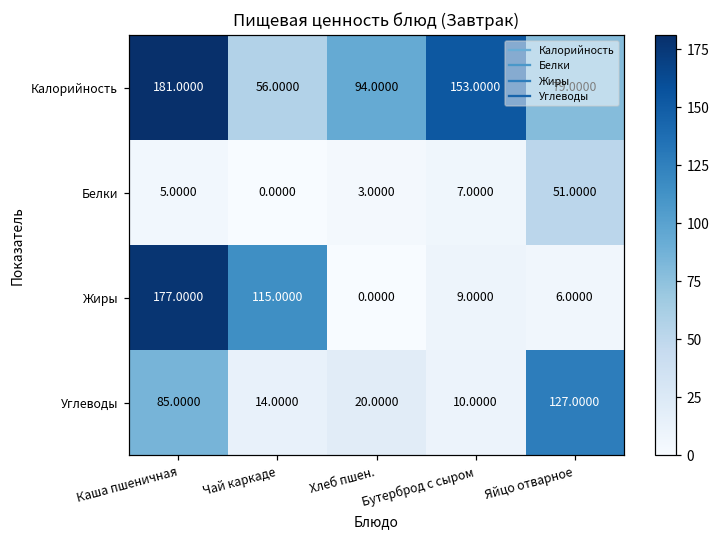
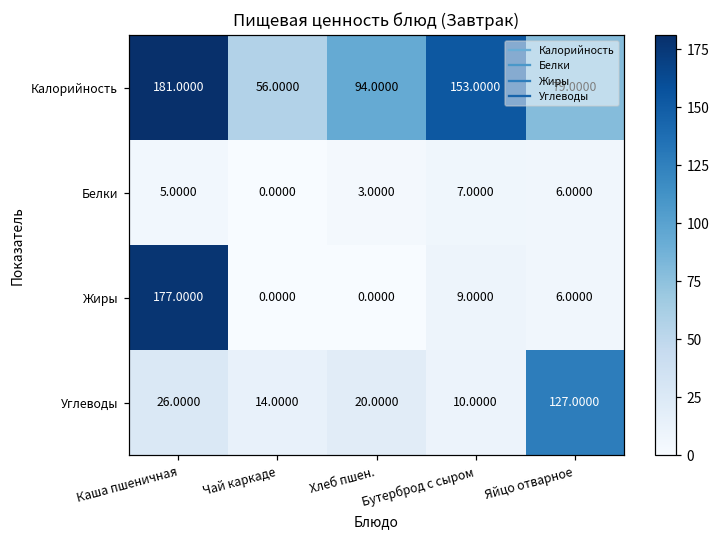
Белки, Яйцо отварное: 51.0000 -> 6.0000
Жиры, Чай каркаде: 115.0000 -> 0.0000
Углеводы, Каша пшеничная: 85.0000 -> 26.0000
